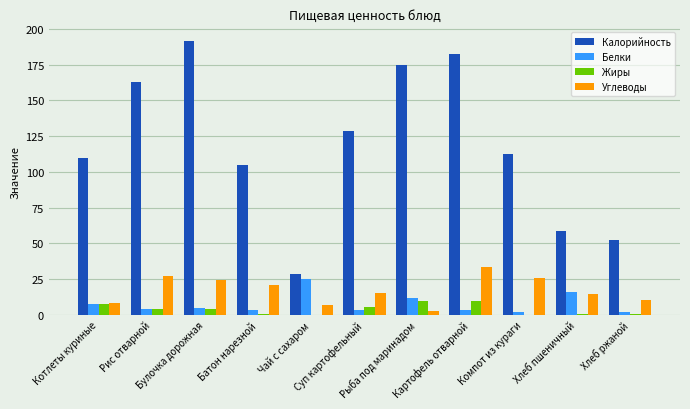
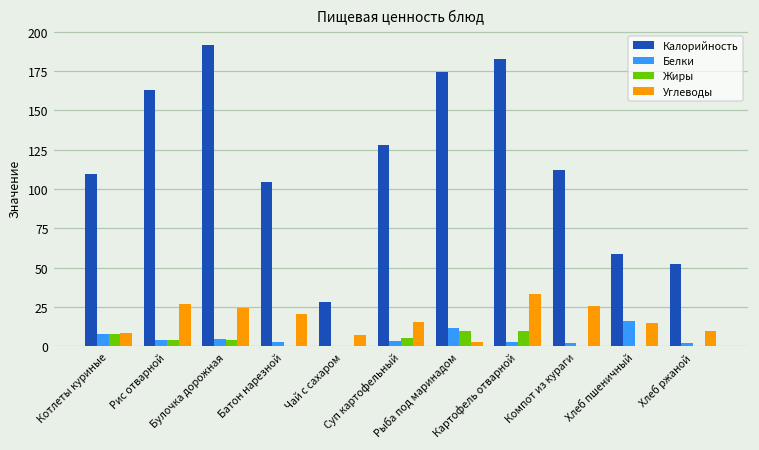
Белки, Чай с сахаром: 25 -> 0
